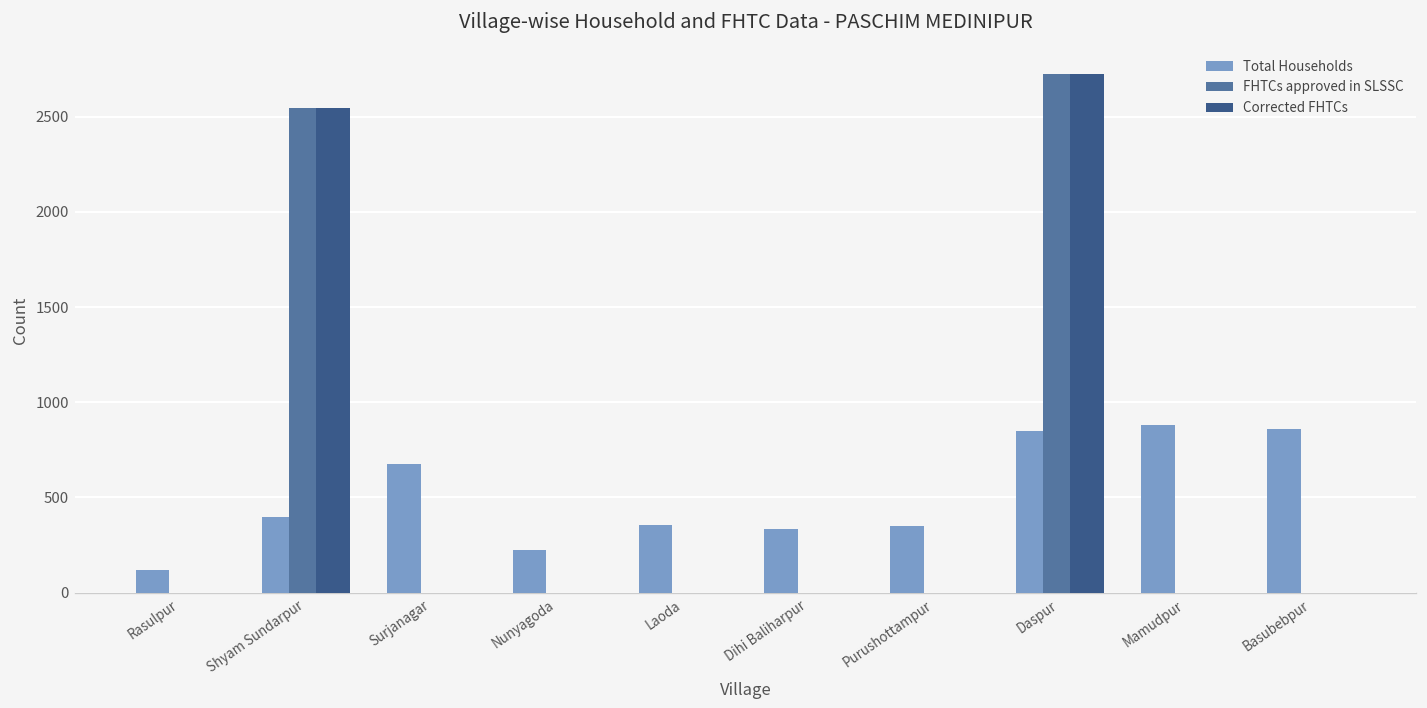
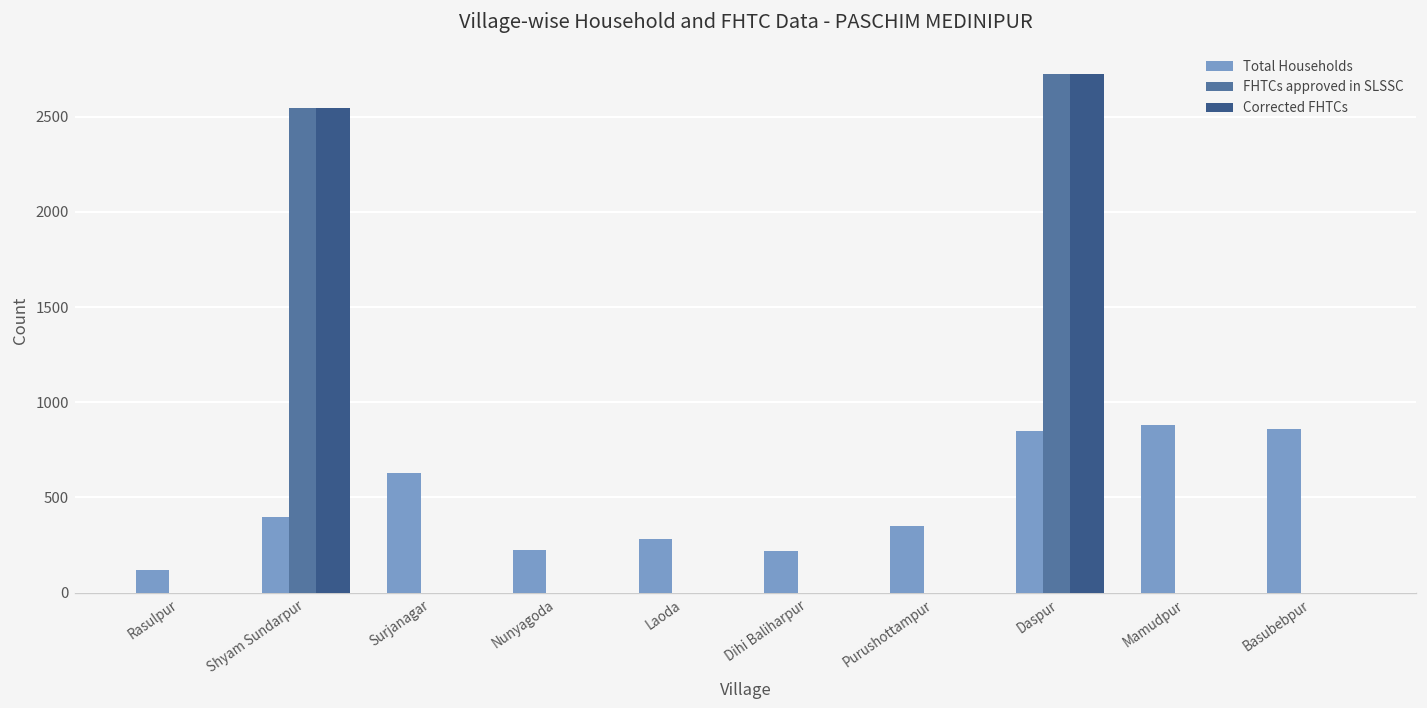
Total Households, Surjanagar: 680 -> 630
Total Households, Laoda: 350 -> 280
Total Households, Dihi Baliharpur: 340 -> 220
